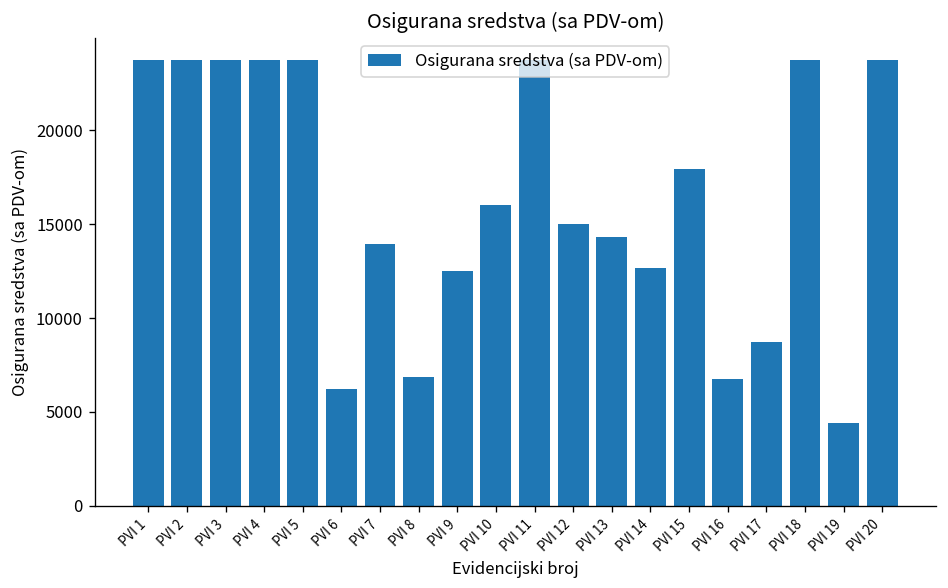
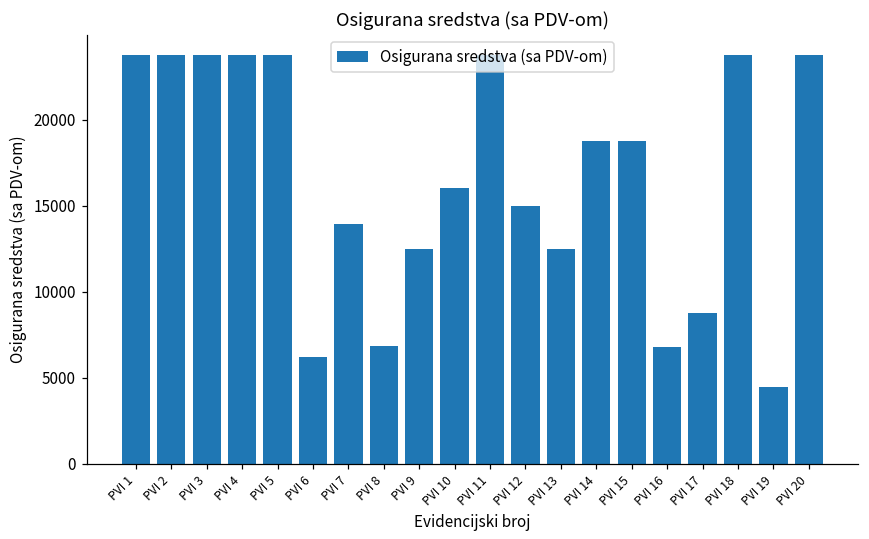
PVI 13: 14300 -> 12500
PVI 14: 12600 -> 18800
PVI 15: 17900 -> 18800
